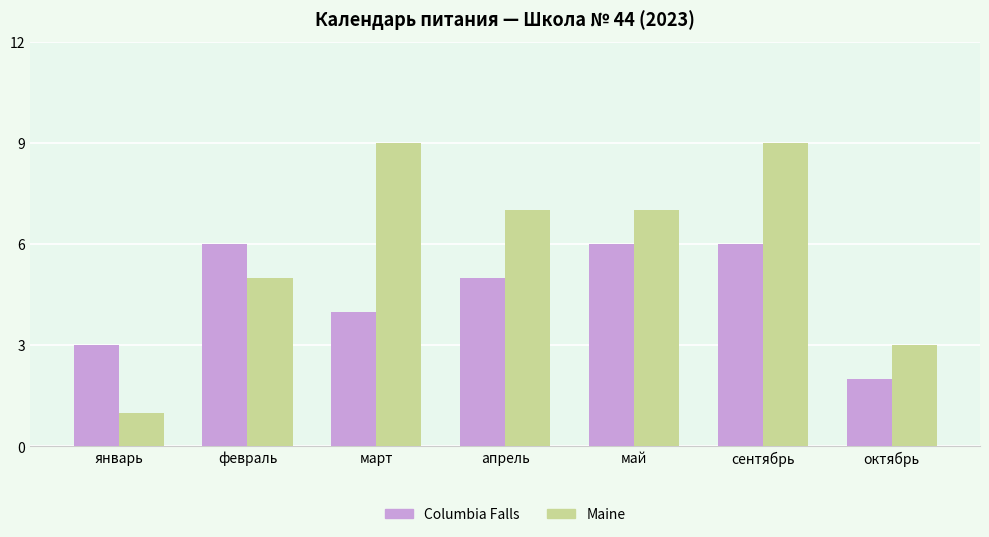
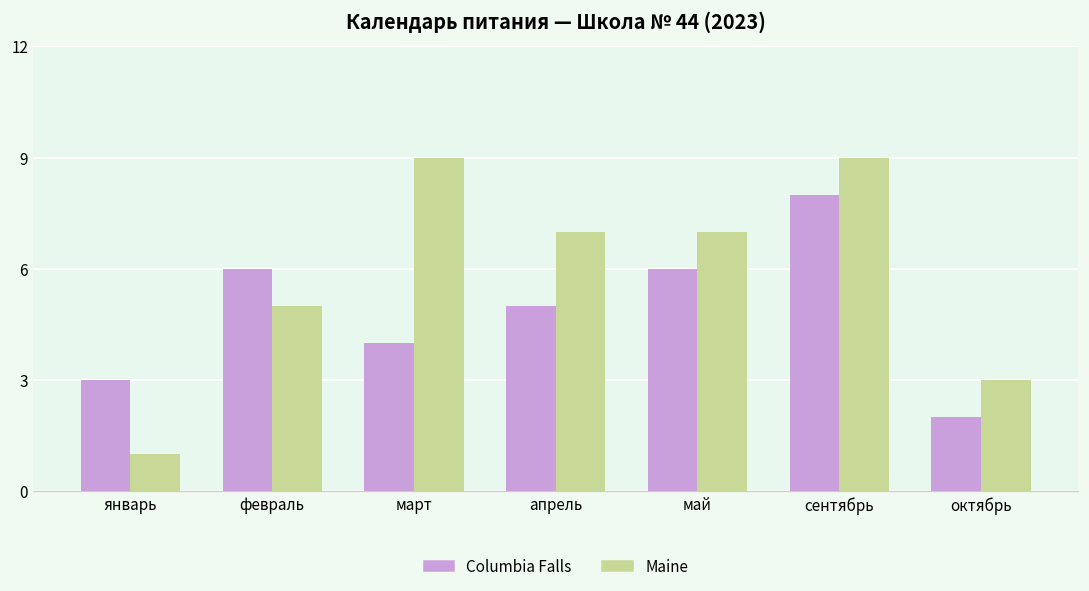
Columbia Falls, сентябрь: 6 -> 8
